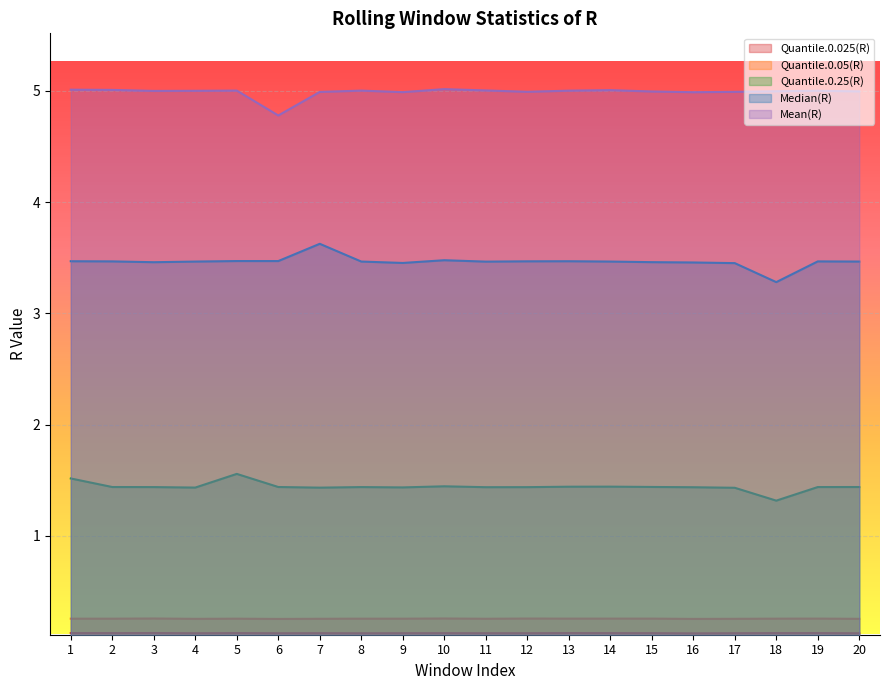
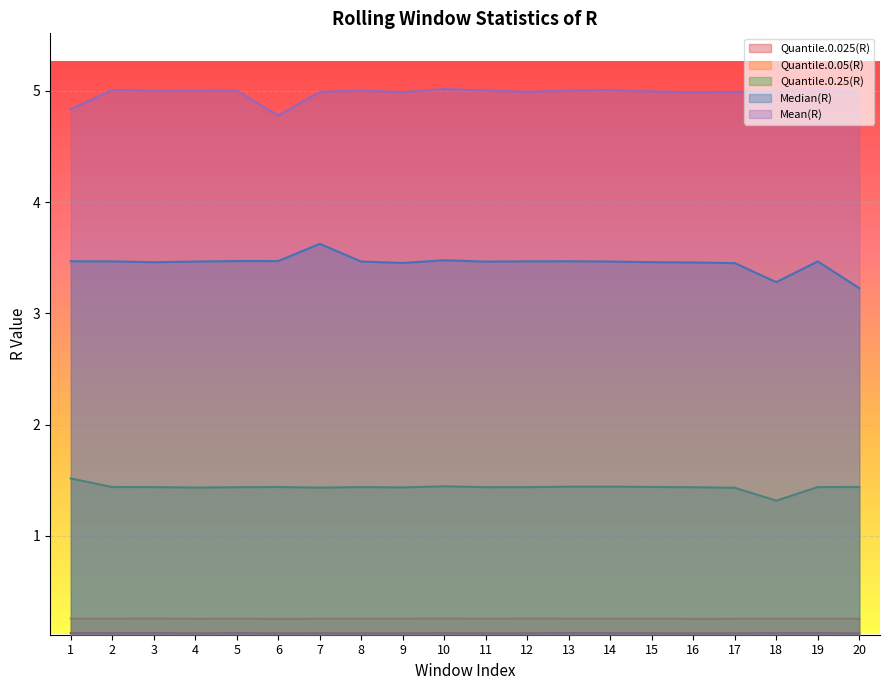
Mean(R), 1: 5.01 -> 4.84
Quantile.0.25(R), 5: 1.56 -> 1.44
Median(R), 20: 3.47 -> 3.23
